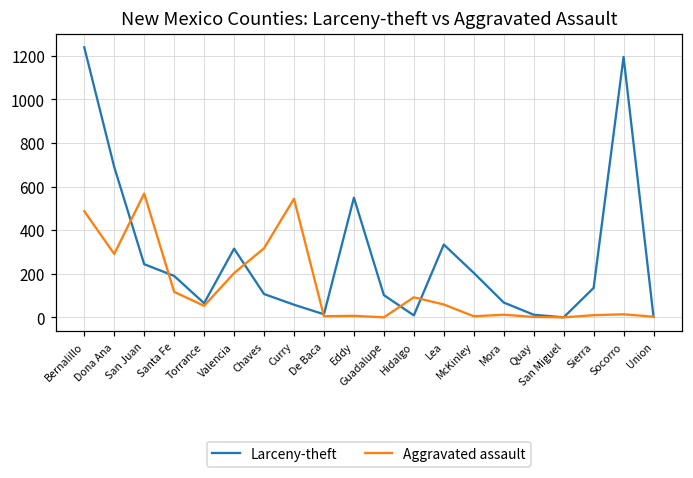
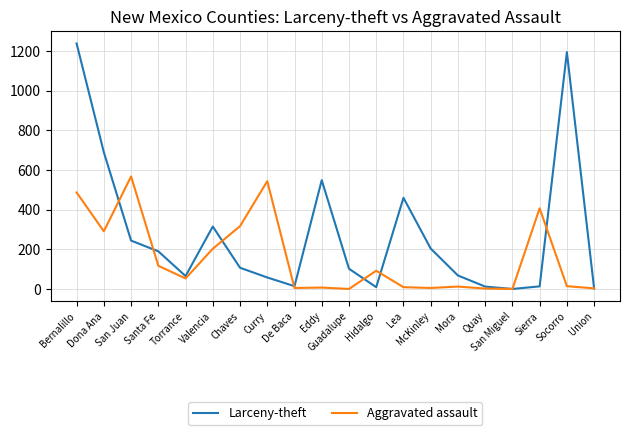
Larceny-theft, Lea: 330 -> 460
Aggravated assault, Lea: 60 -> 10
Larceny-theft, Sierra: 140 -> 10
Aggravated assault, Sierra: 10 -> 410
